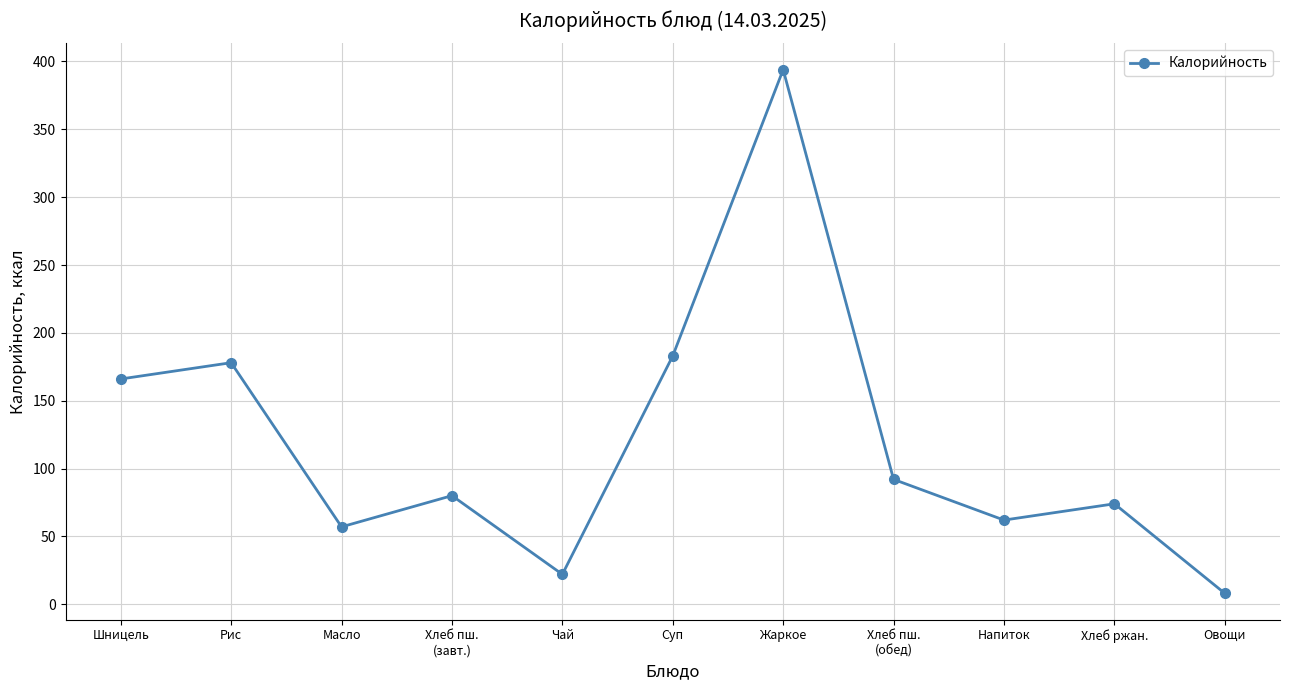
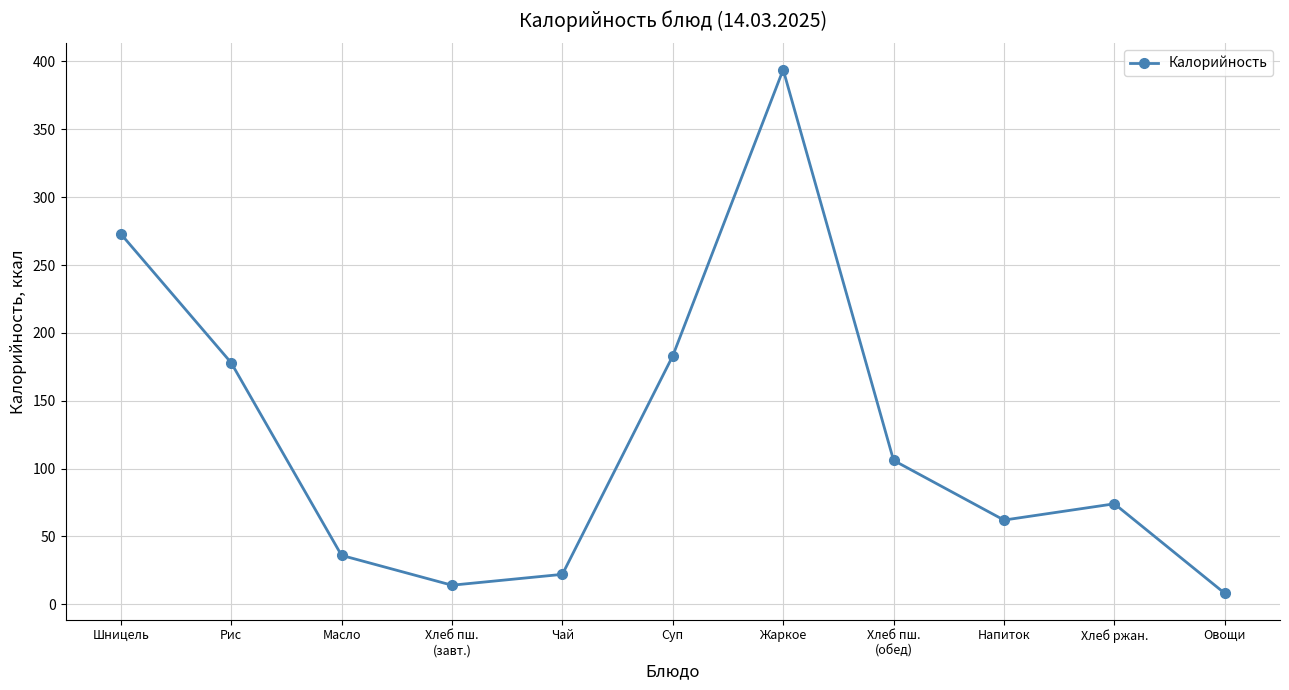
Шницель: 166 -> 273
Масло: 57 -> 36
Хлеб пш. (завт.): 80 -> 14
Хлеб пш. (обед): 92 -> 106
